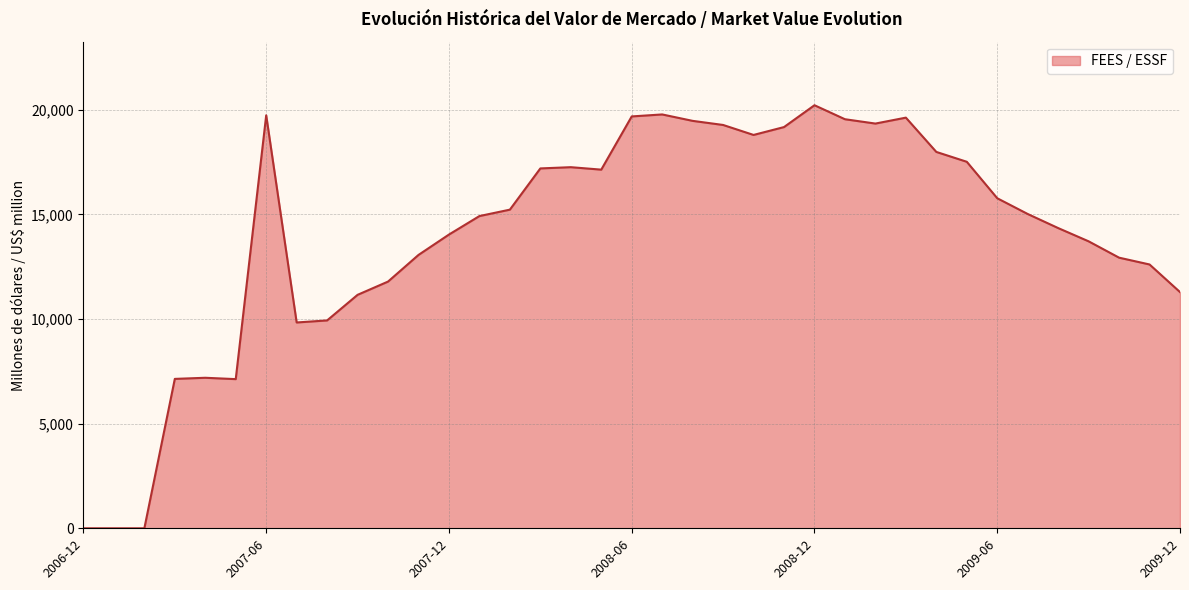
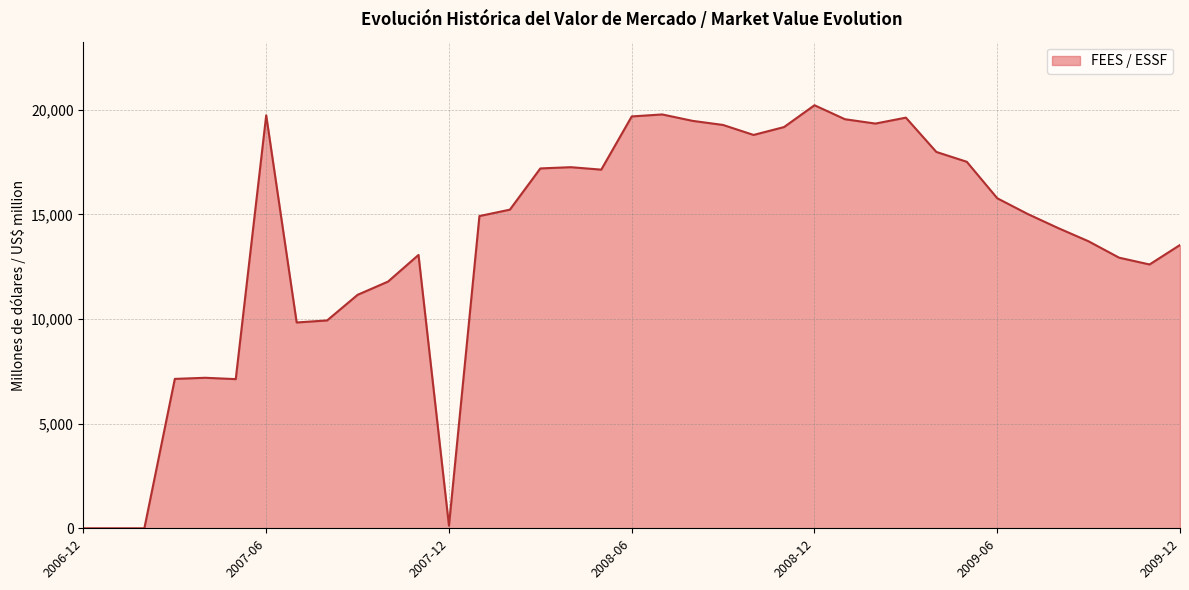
2007-12: 14,000 -> 100
2009-12: 11,300 -> 13,500
